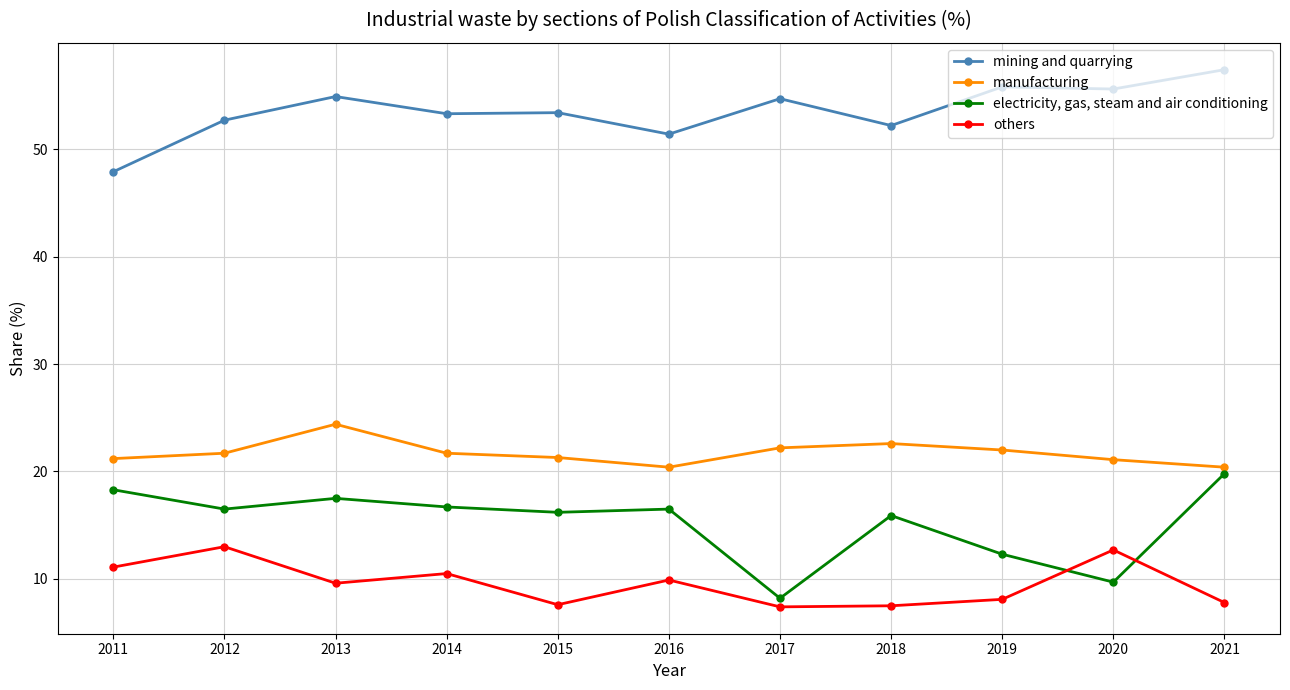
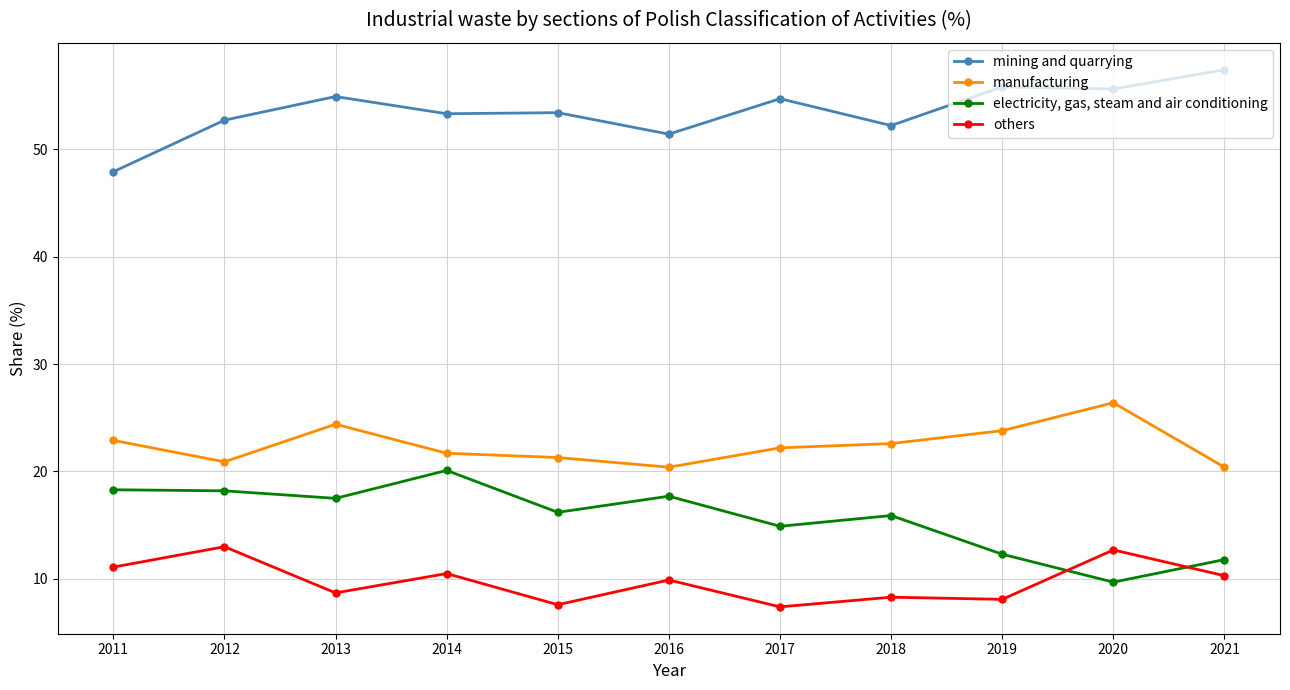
manufacturing, 2011: 21.2 -> 22.9
manufacturing, 2012: 21.7 -> 20.9
electricity, gas, steam and air conditioning, 2012: 16.5 -> 18.2
others, 2013: 9.6 -> 8.7
electricity, gas, steam and air conditioning, 2014: 16.7 -> 20.1
electricity, gas, steam and air conditioning, 2016: 16.5 -> 17.7
electricity, gas, steam and air conditioning, 2017: 8.2 -> 14.9
others, 2018: 7.5 -> 8.3
manufacturing, 2019: 22.0 -> 23.8
manufacturing, 2020: 21.1 -> 26.4
electricity, gas, steam and air conditioning, 2021: 19.8 -> 11.8
others, 2021: 7.8 -> 10.3
